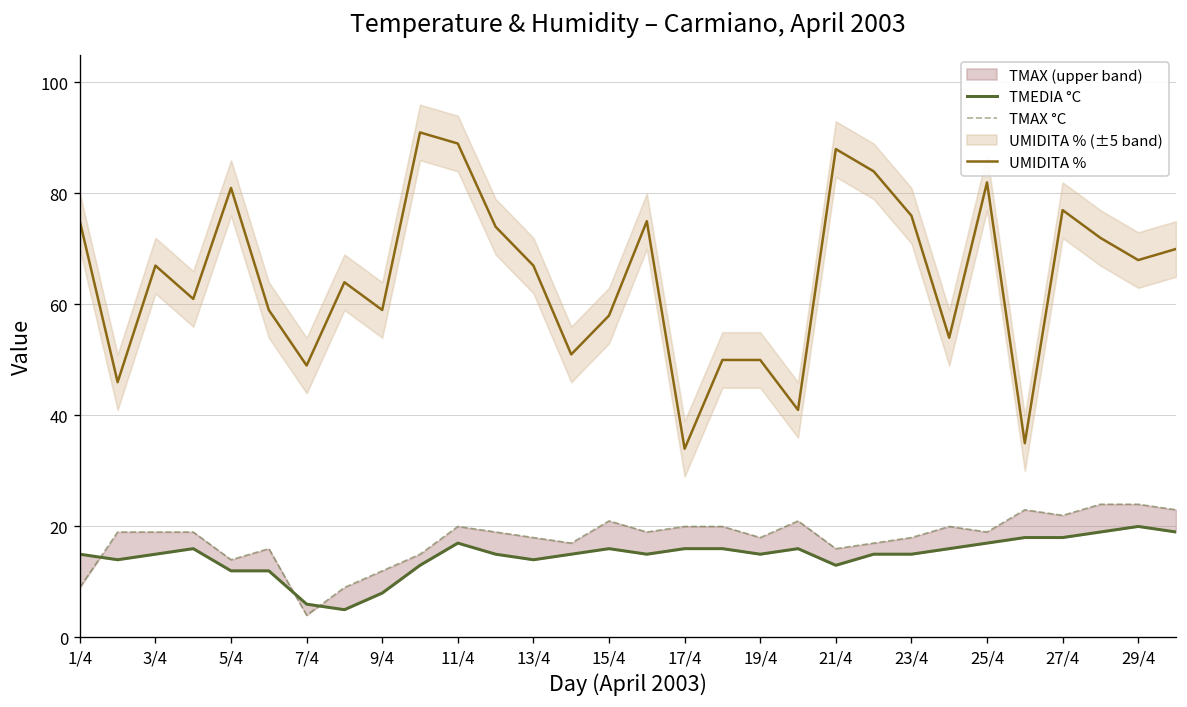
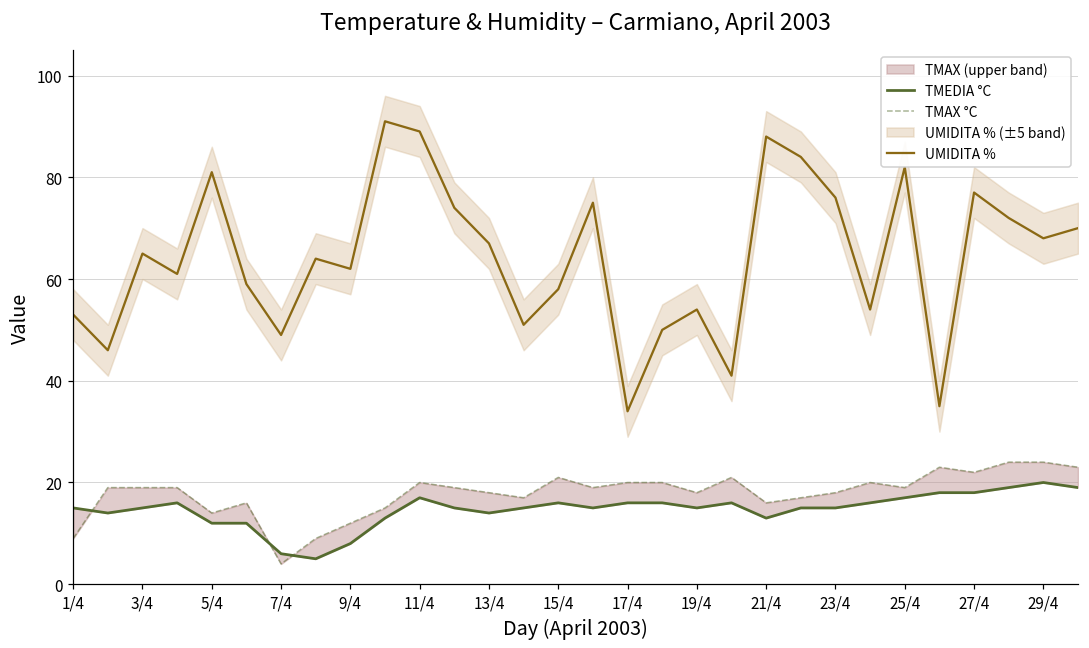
UMIDITA %, 1/4: 75 -> 53
UMIDITA %, 3/4: 67 -> 65
UMIDITA %, 9/4: 59 -> 62
UMIDITA %, 19/4: 50 -> 54
